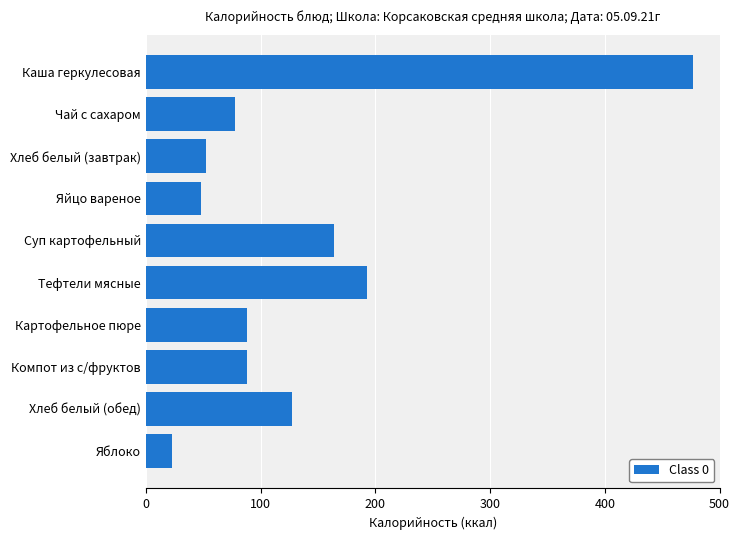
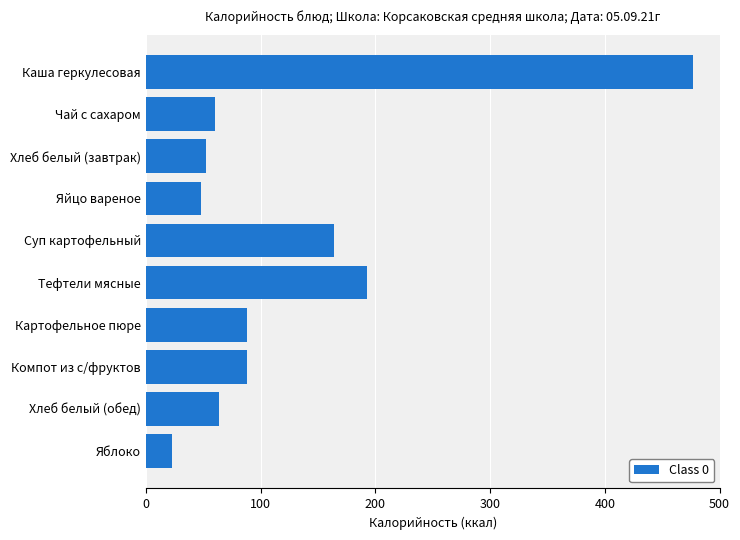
Чай с сахаром: 78 -> 60
Хлеб белый (обед): 127 -> 64
